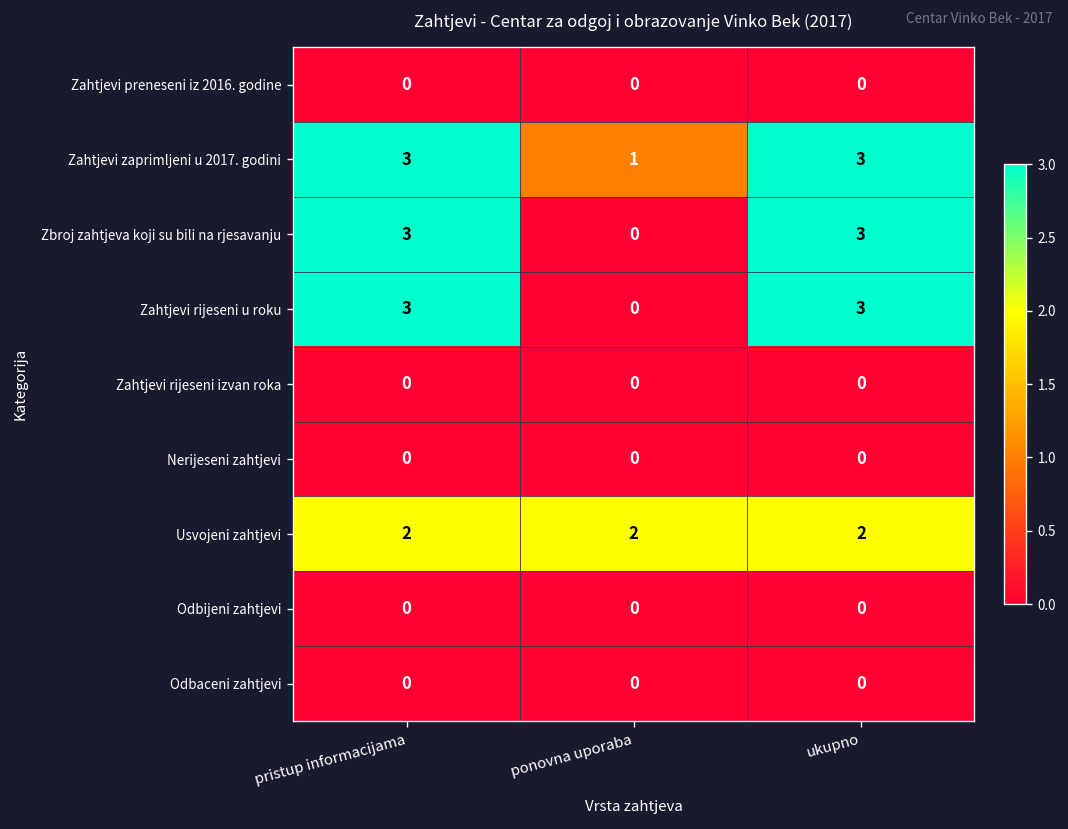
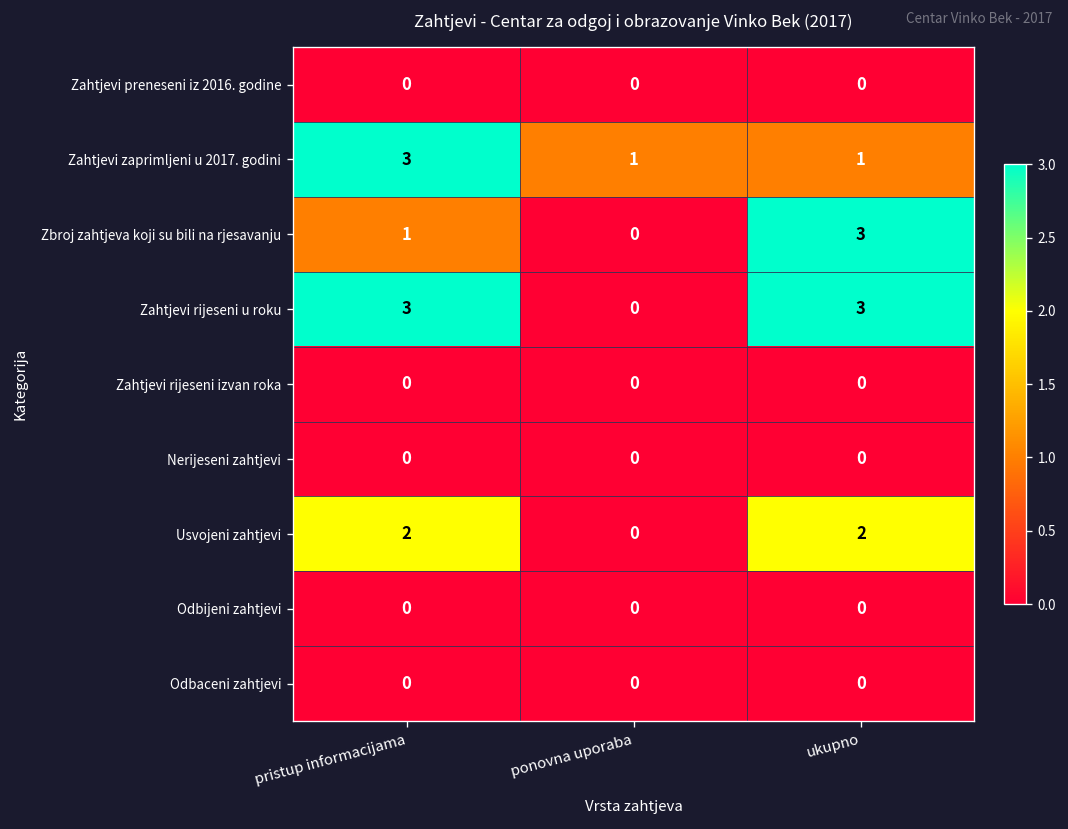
Zahtjevi zaprimljeni u 2017. godini, ukupno: 3 -> 1
Zbroj zahtjeva koji su bili na rjesavanju, pristup informacijama: 3 -> 1
Usvojeni zahtjevi, ponovna uporaba: 2 -> 0
